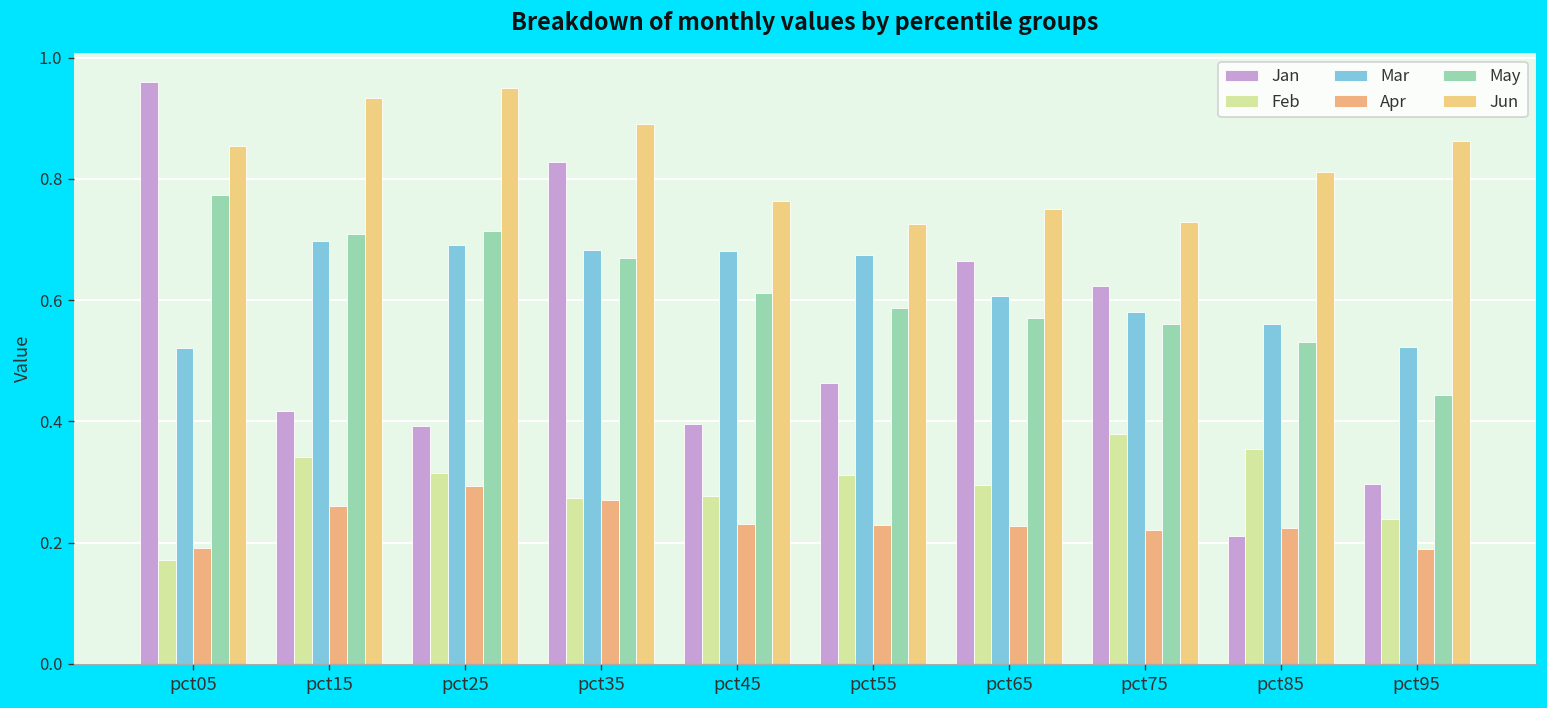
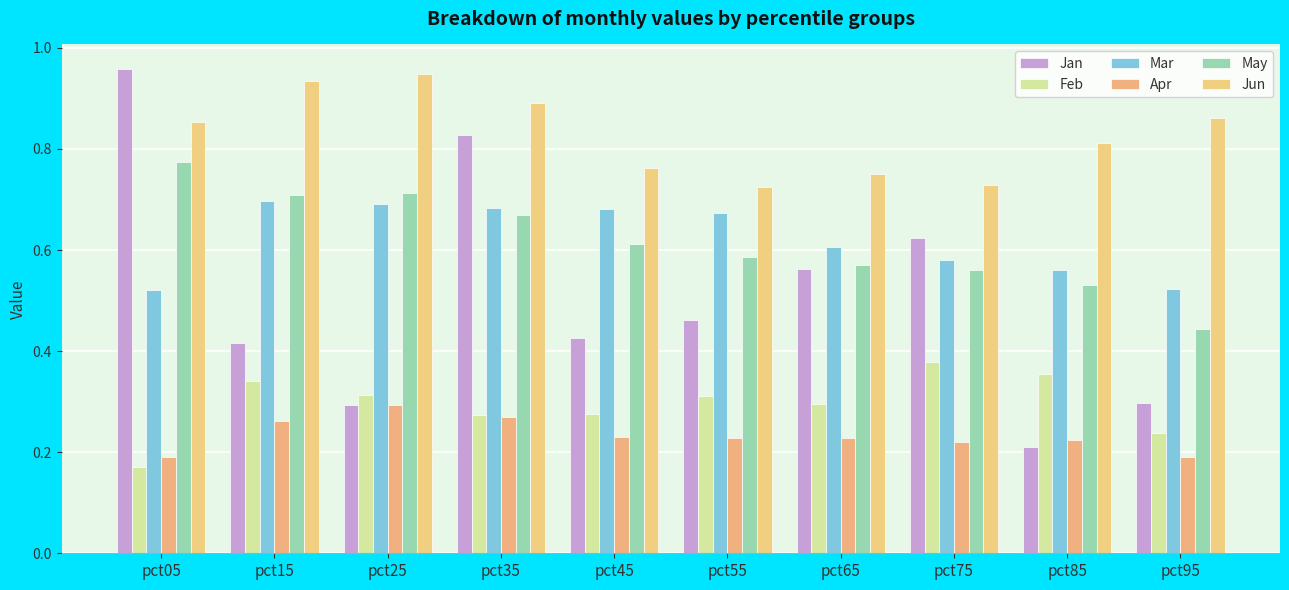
Jan, pct25: 0.39 -> 0.29
Jan, pct45: 0.40 -> 0.43
Jan, pct65: 0.66 -> 0.56
